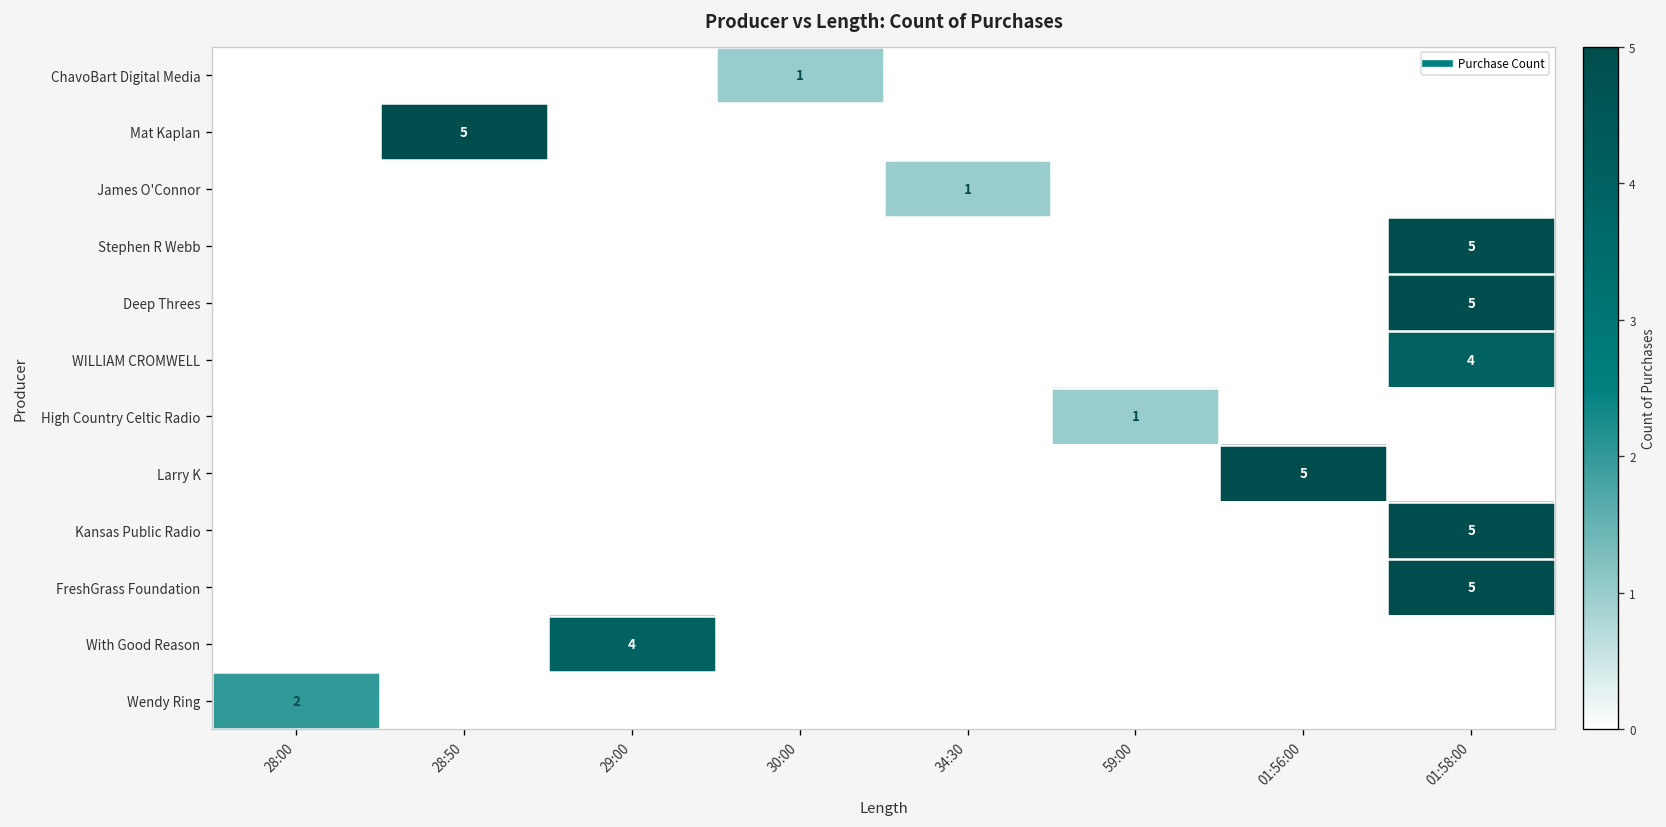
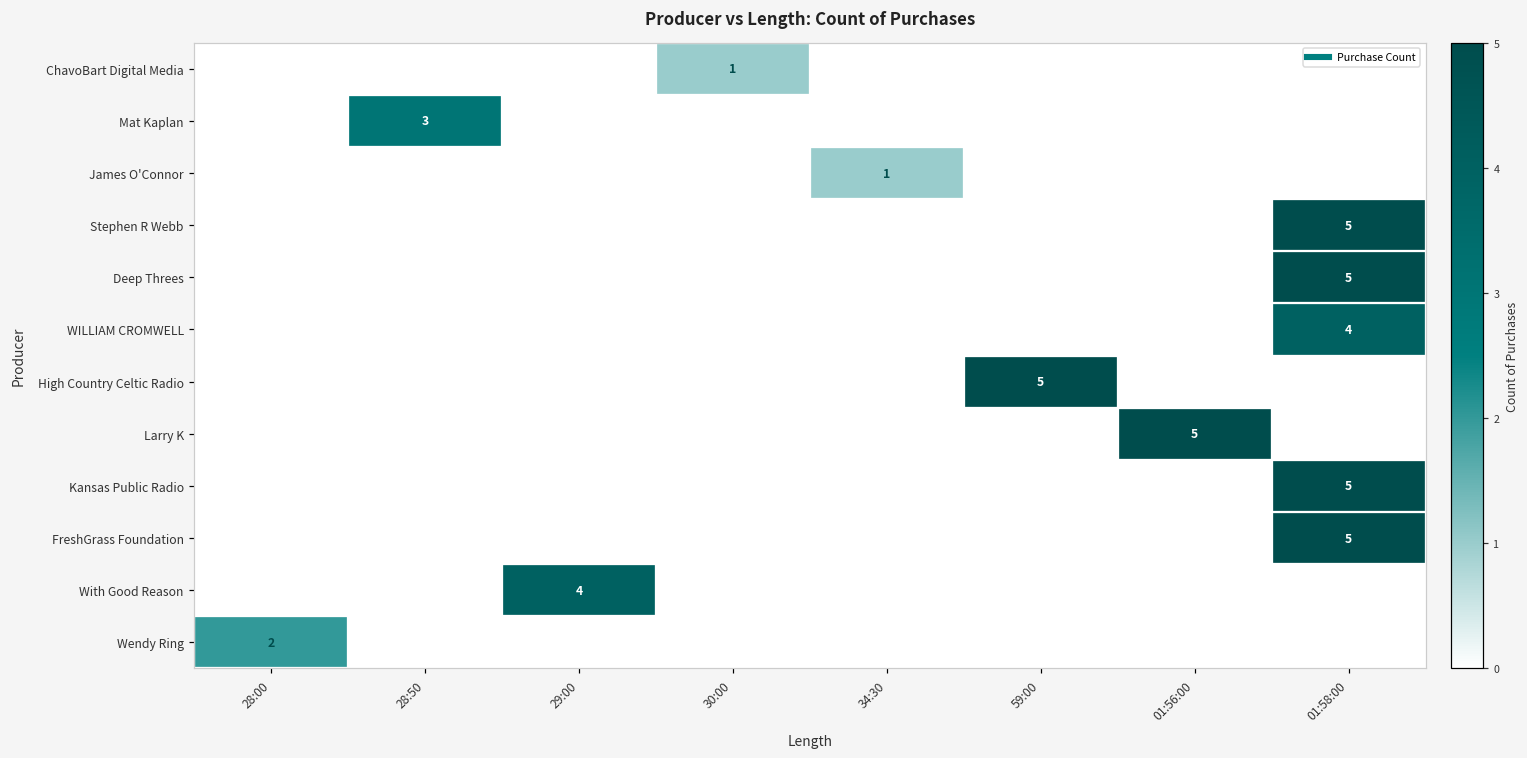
Mat Kaplan, 28:50: 5 -> 3
High Country Celtic Radio, 59:00: 1 -> 5
